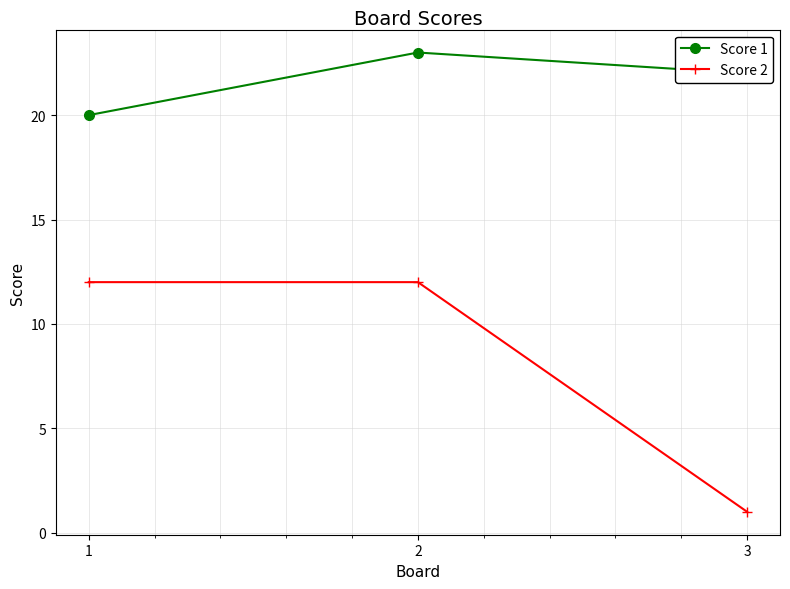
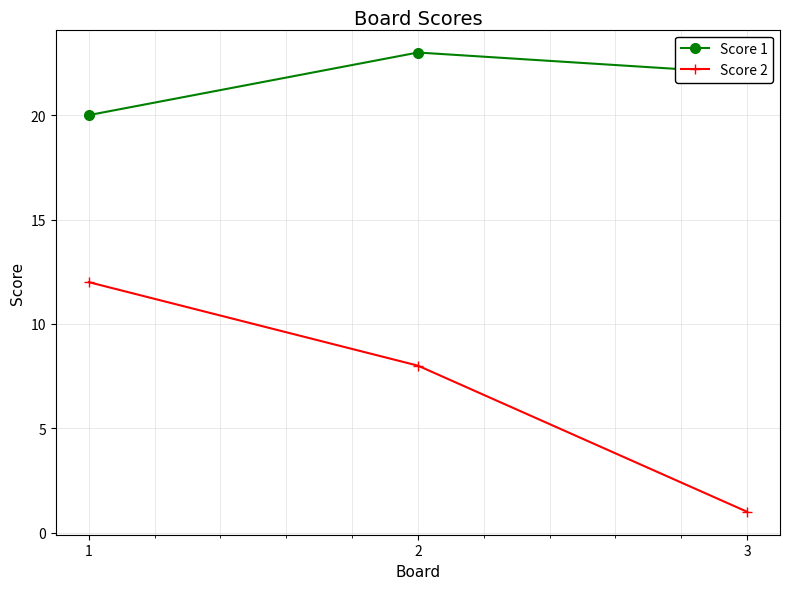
Score 2, 2: 12 -> 8
